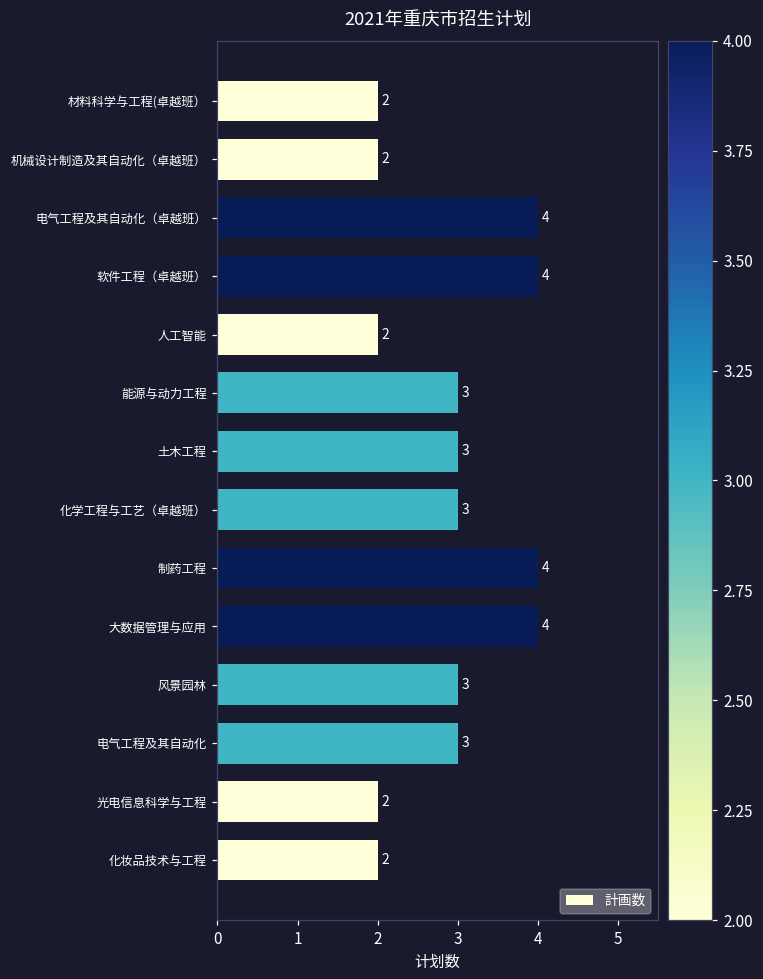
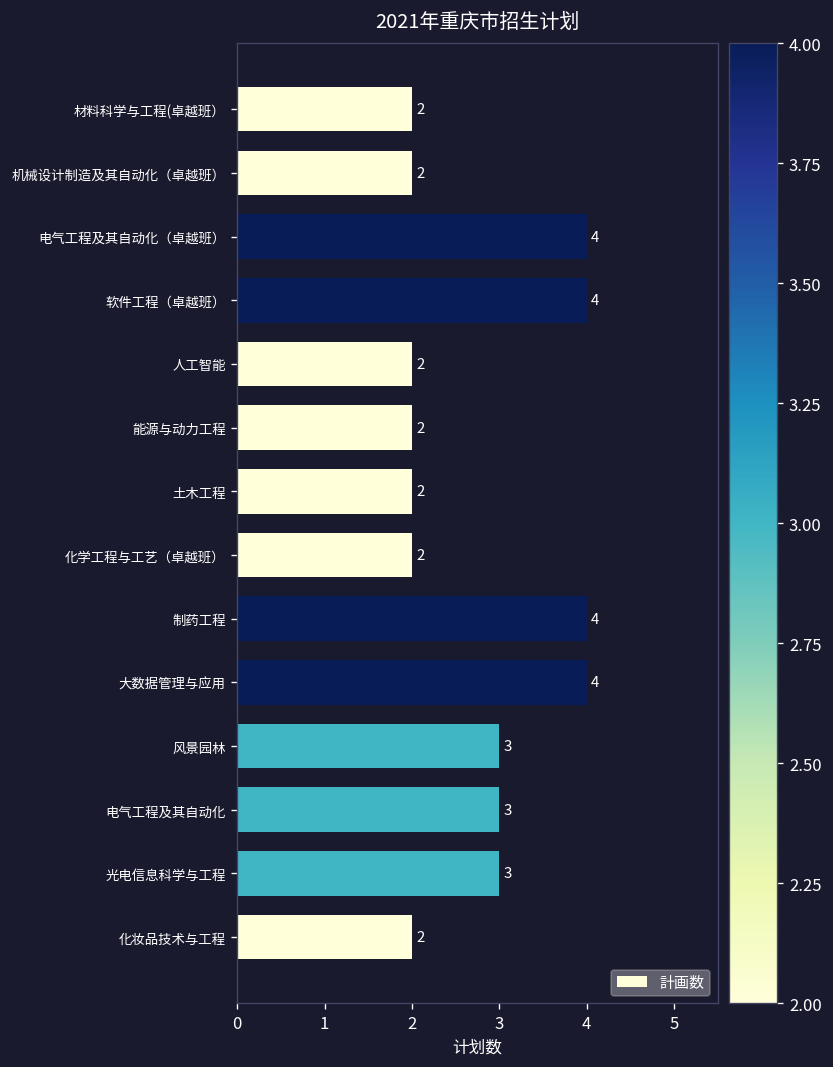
能源与动力工程: 3 -> 2
土木工程: 3 -> 2
化学工程与工艺（卓越班）: 3 -> 2
光电信息科学与工程: 2 -> 3
